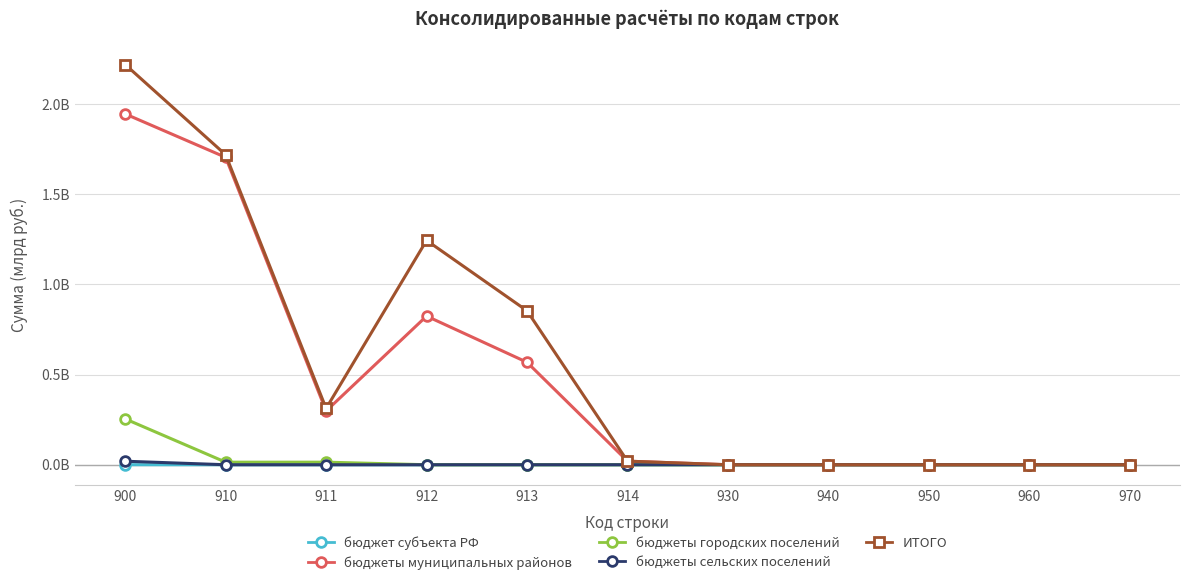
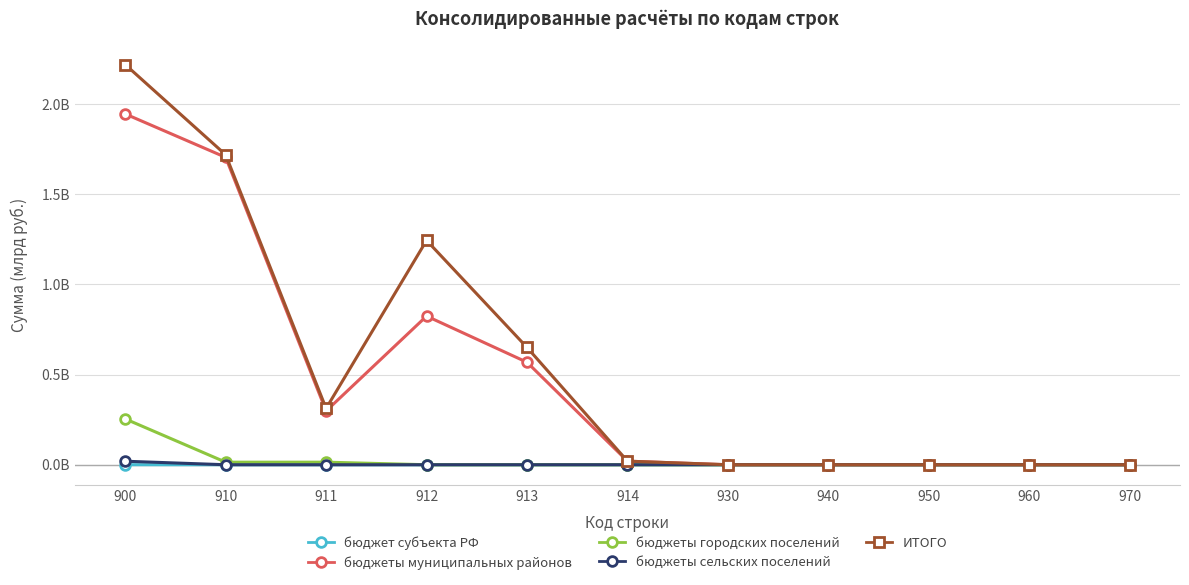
ИТОГО, 913: 850000000 -> 650000000
